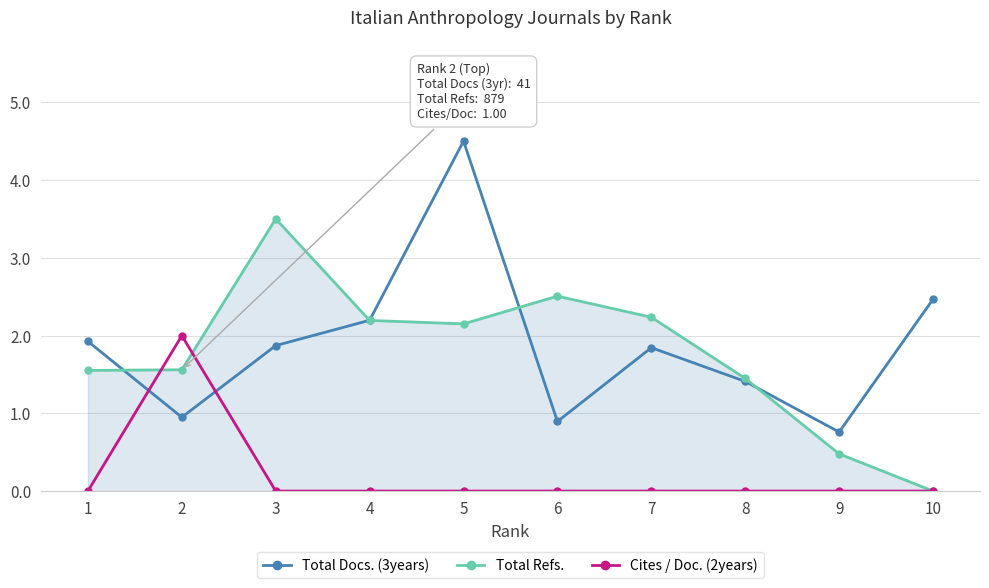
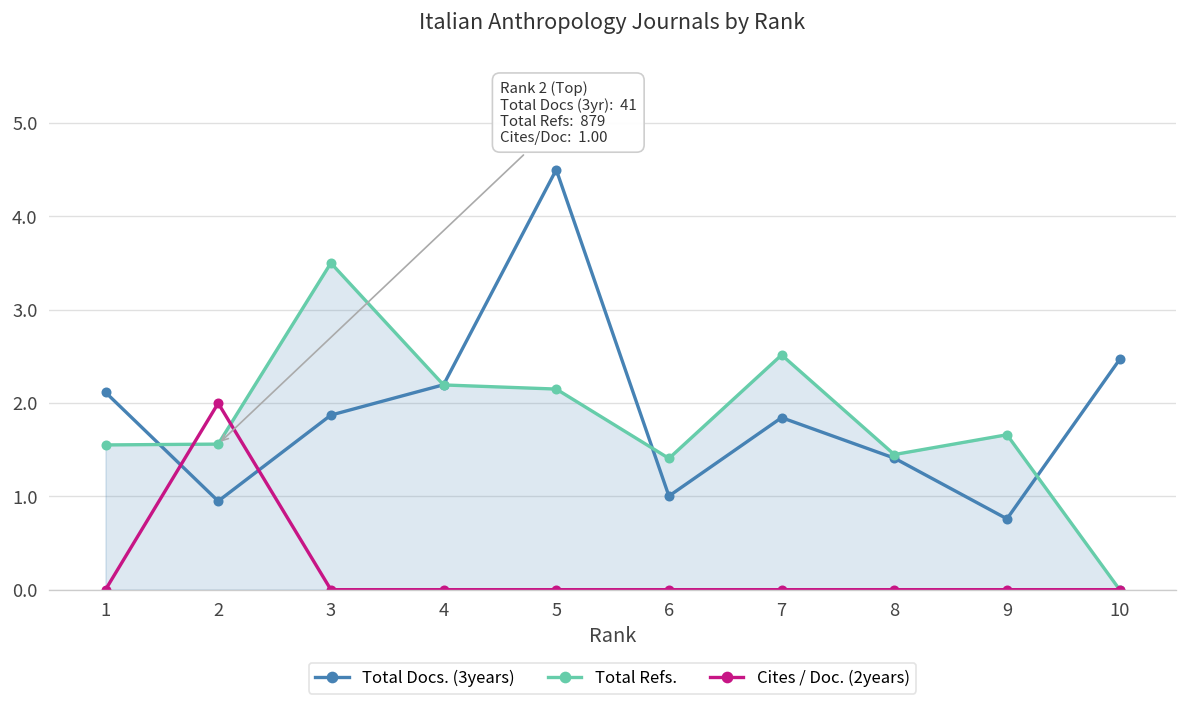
Total Docs. (3years), 1: 1.9 -> 2.1
Total Docs. (3years), 6: 0.9 -> 1.0
Total Refs., 6: 2.5 -> 1.4
Total Refs., 7: 2.2 -> 2.5
Total Refs., 9: 0.5 -> 1.7
